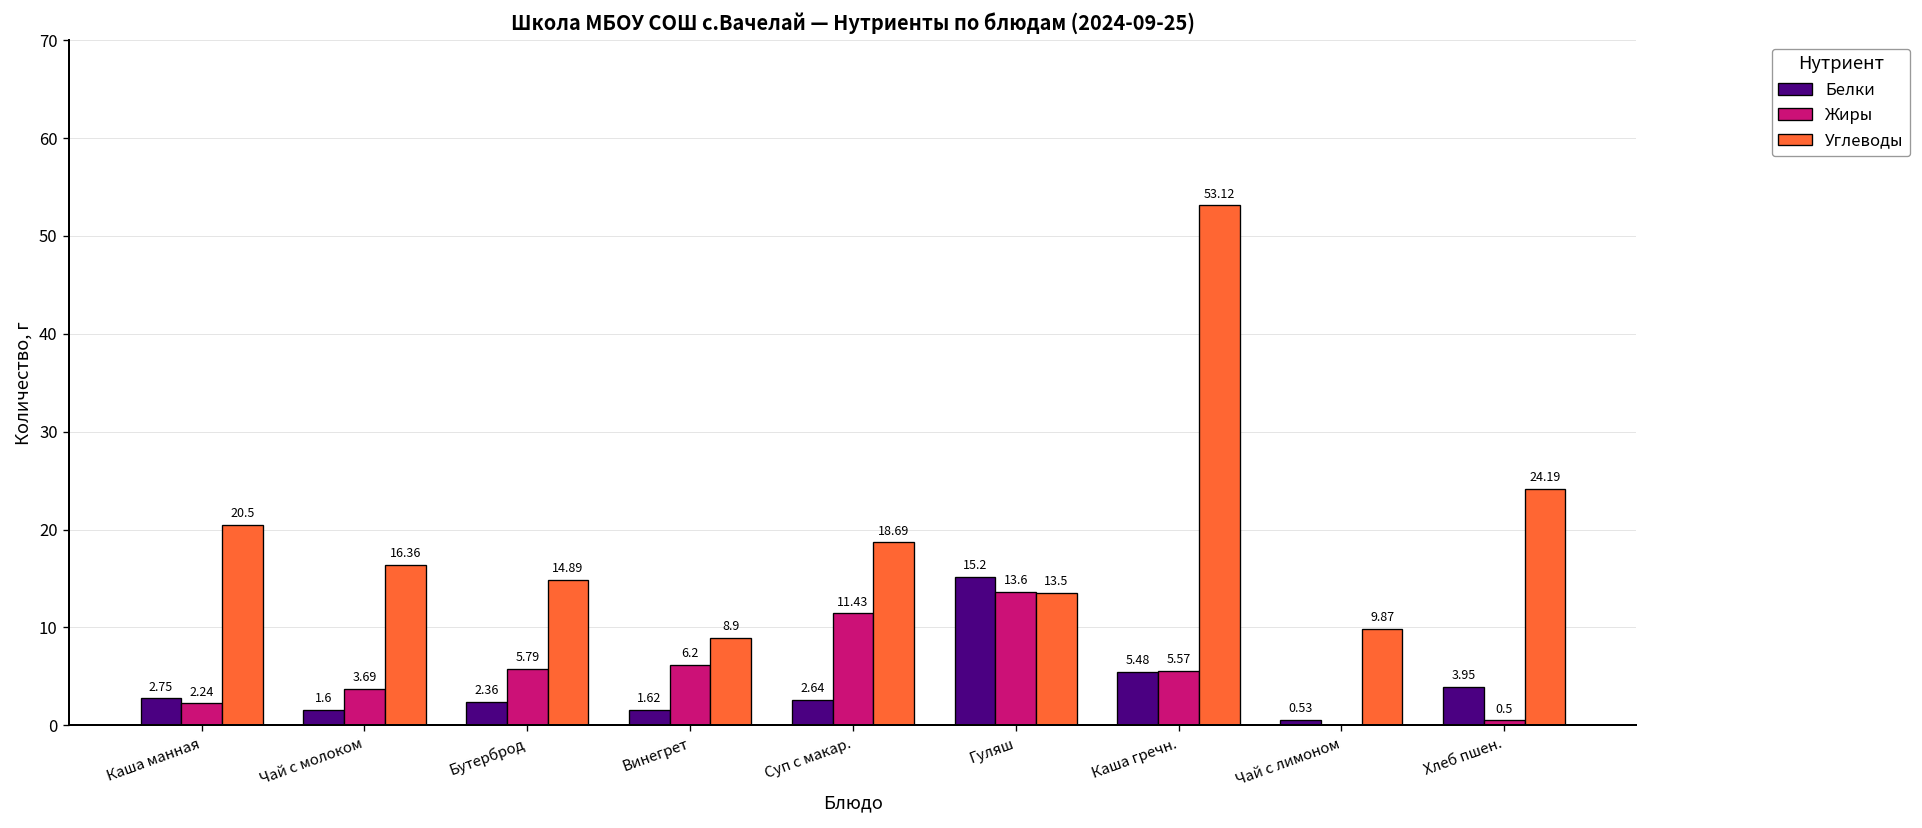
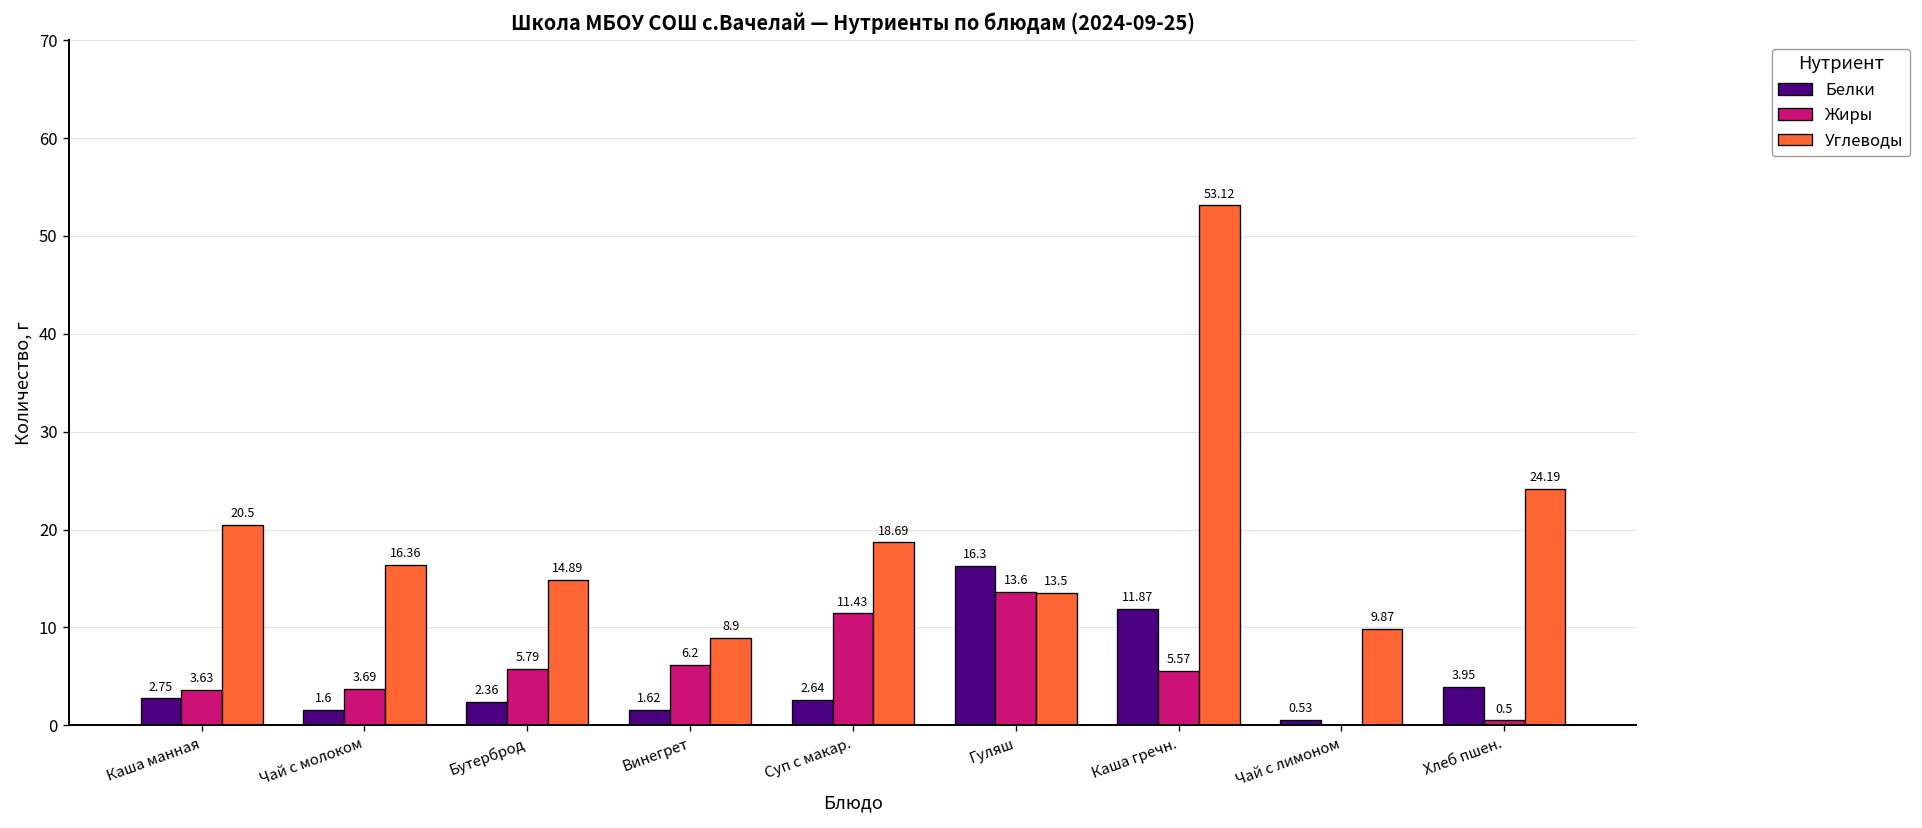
Жиры, Каша манная: 2.24 -> 3.63
Белки, Гуляш: 15.2 -> 16.3
Белки, Каша гречн.: 5.48 -> 11.87
